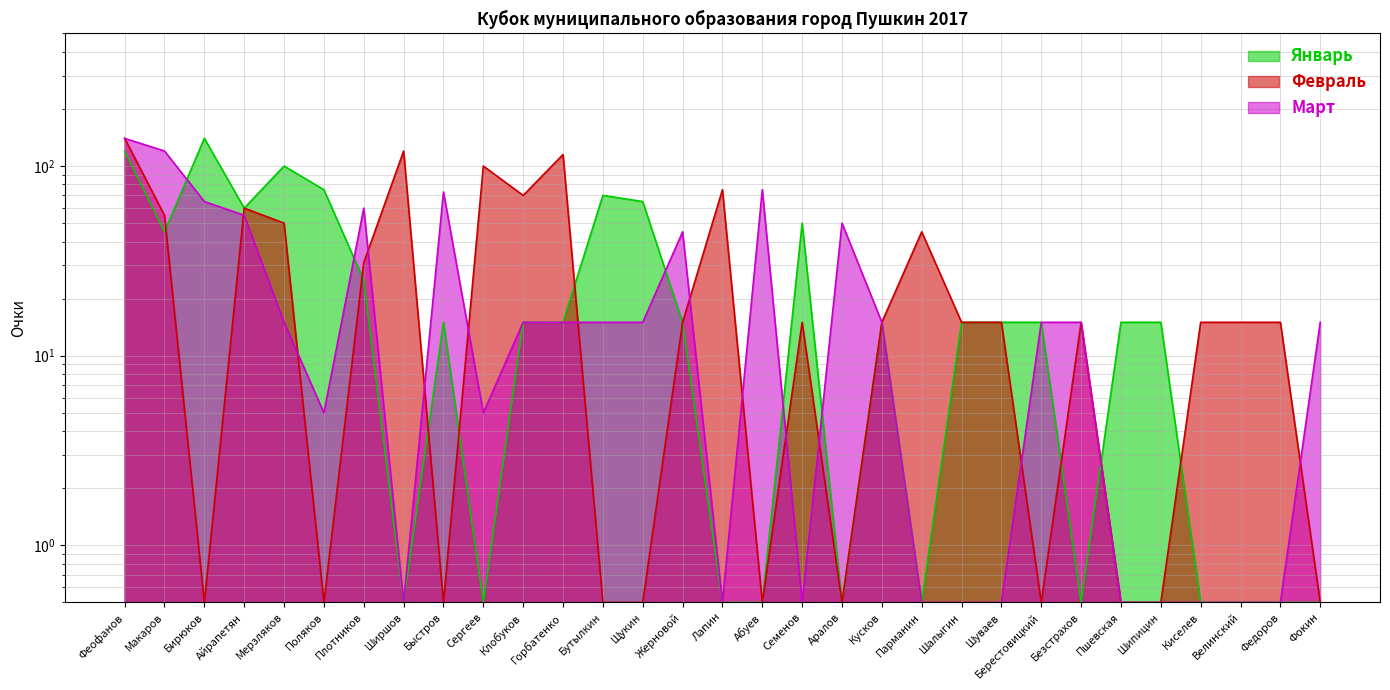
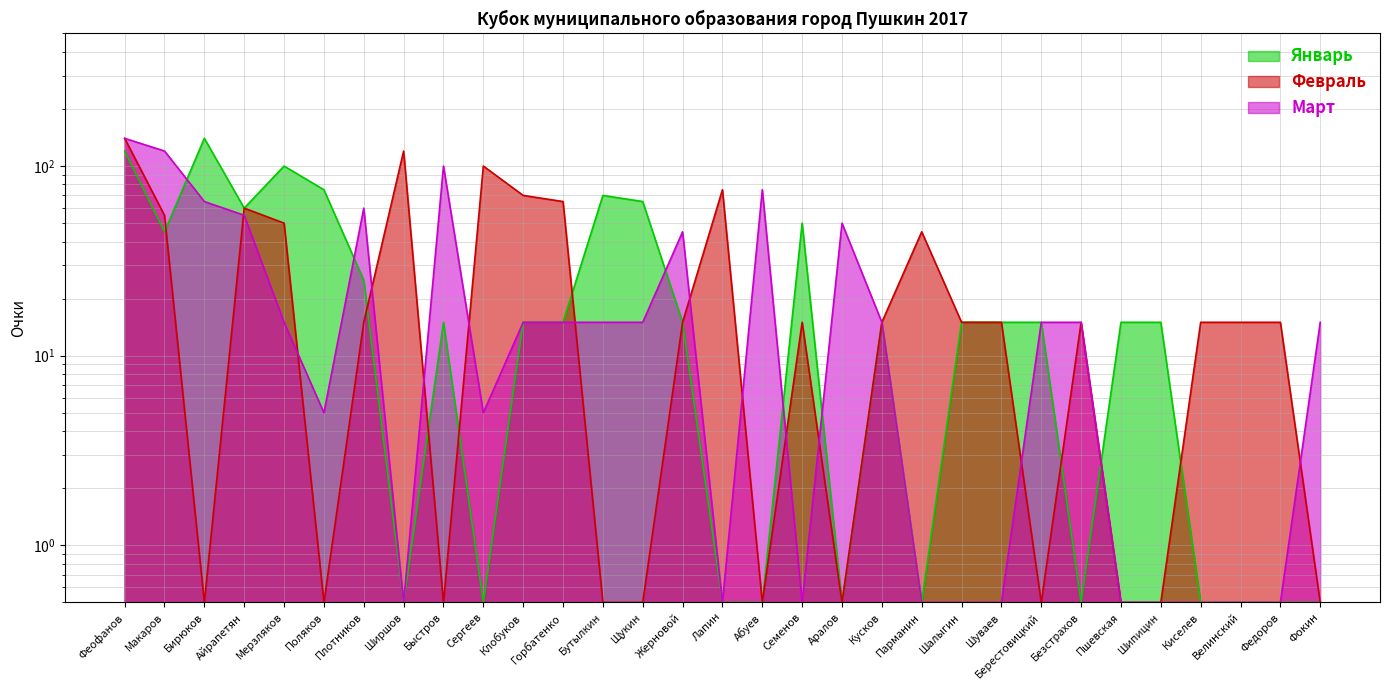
Февраль, Плотников: 31 -> 15
Март, Быстров: 73 -> 100
Февраль, Горбатенко: 120 -> 65
